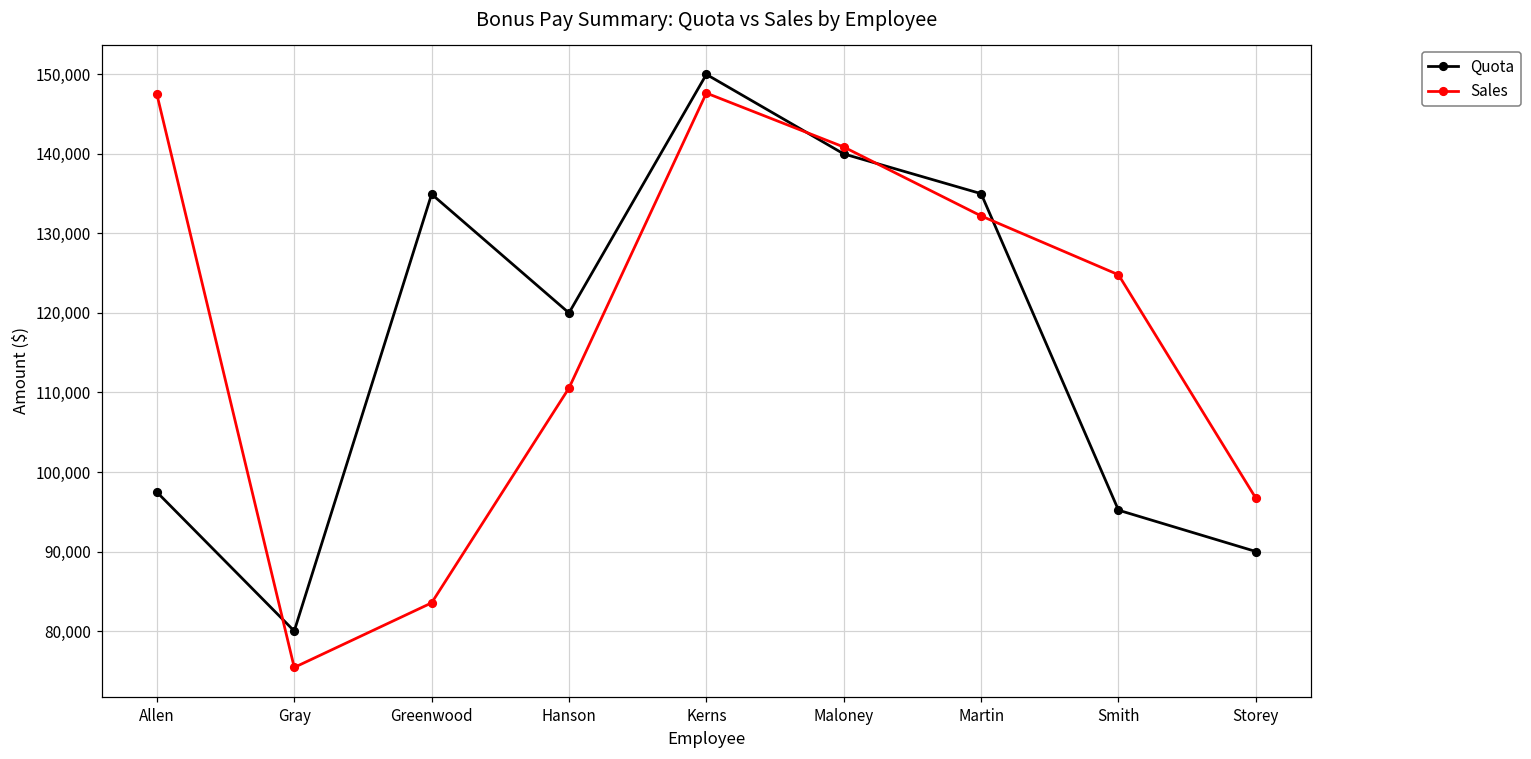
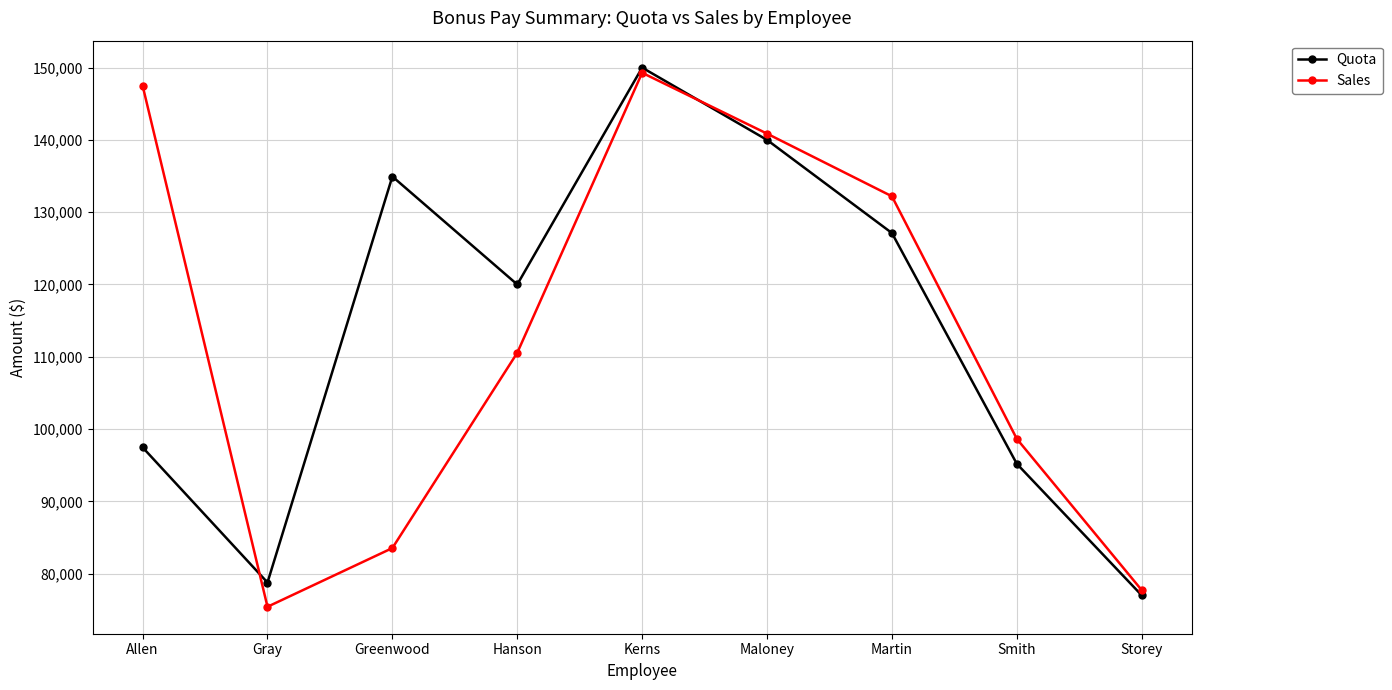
Quota, Gray: 80,000 -> 79,000
Sales, Kerns: 148,000 -> 149,000
Quota, Martin: 135,000 -> 127,000
Sales, Smith: 125,000 -> 99,000
Quota, Storey: 90,000 -> 77,000
Sales, Storey: 97,000 -> 78,000
